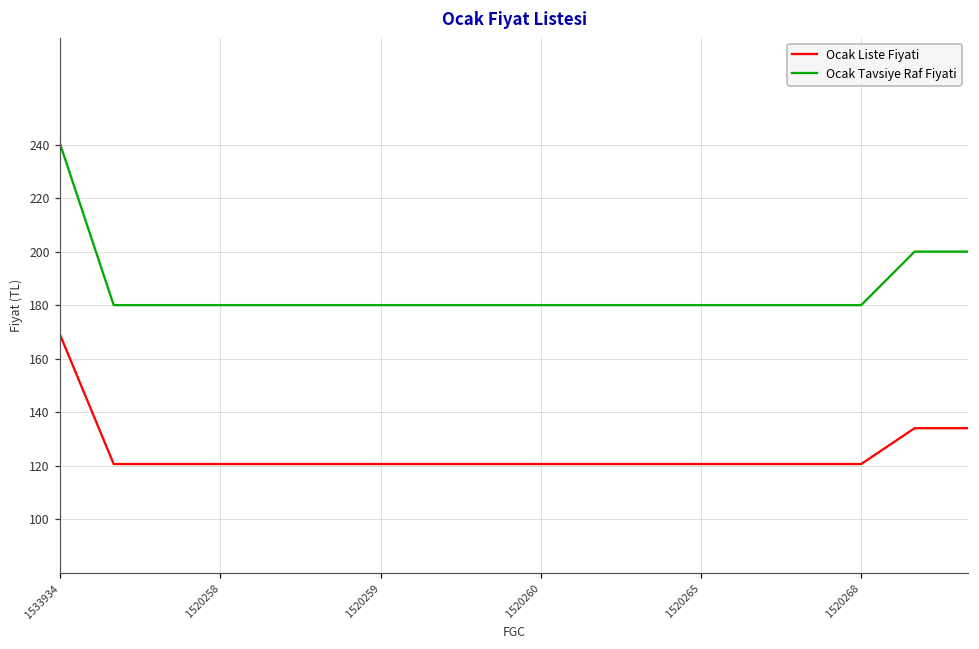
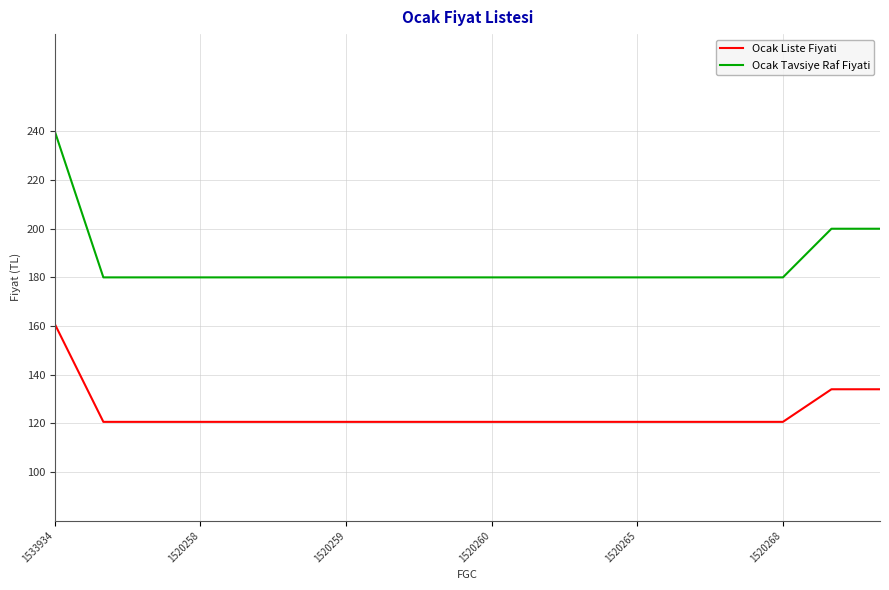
Ocak Liste Fiyati, 1533934: 169 -> 161
